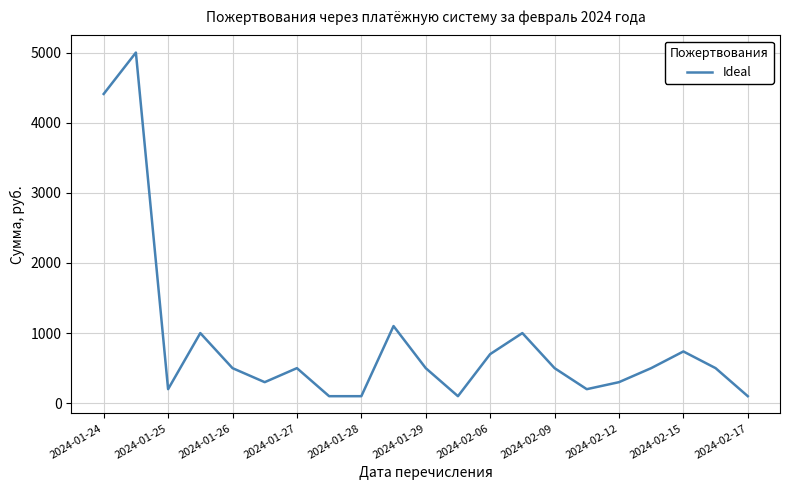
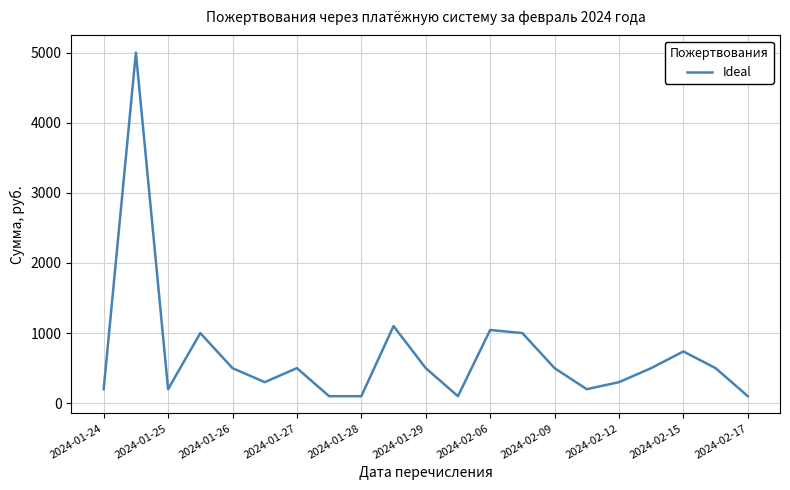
2024-01-24: 4400 -> 200
2024-02-06: 700 -> 1000
